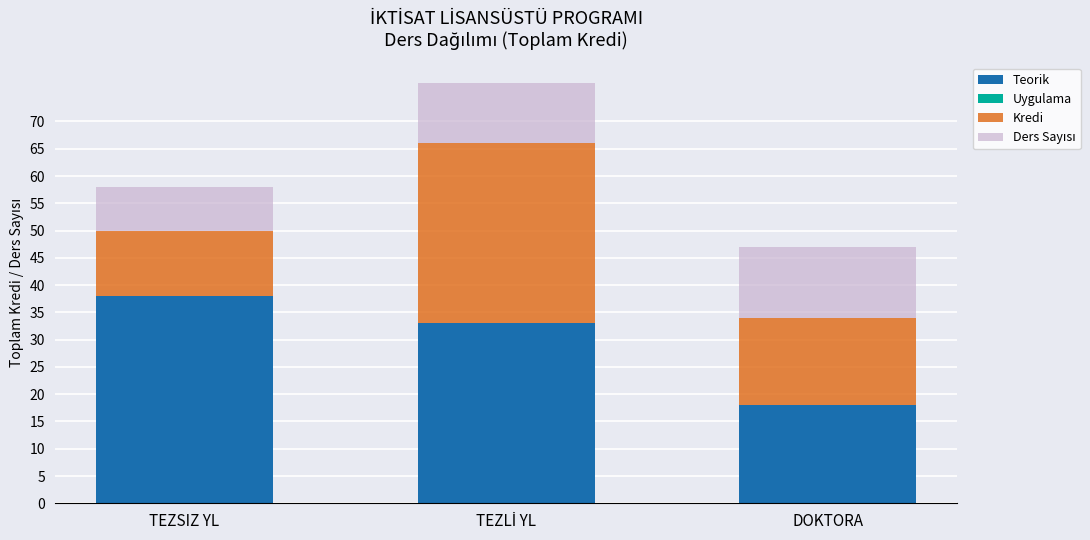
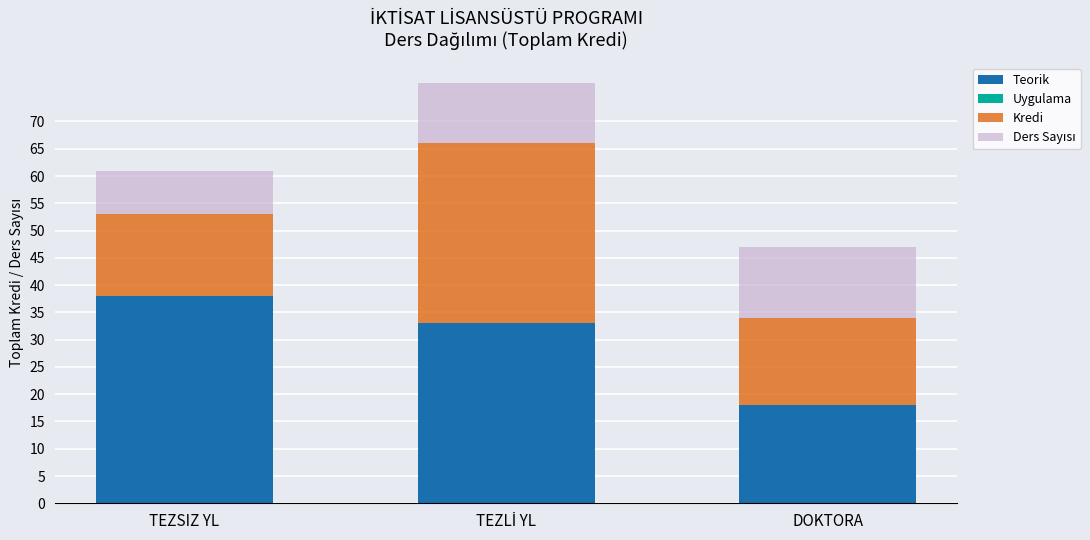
Kredi, TEZSIZ YL: 12 -> 15
